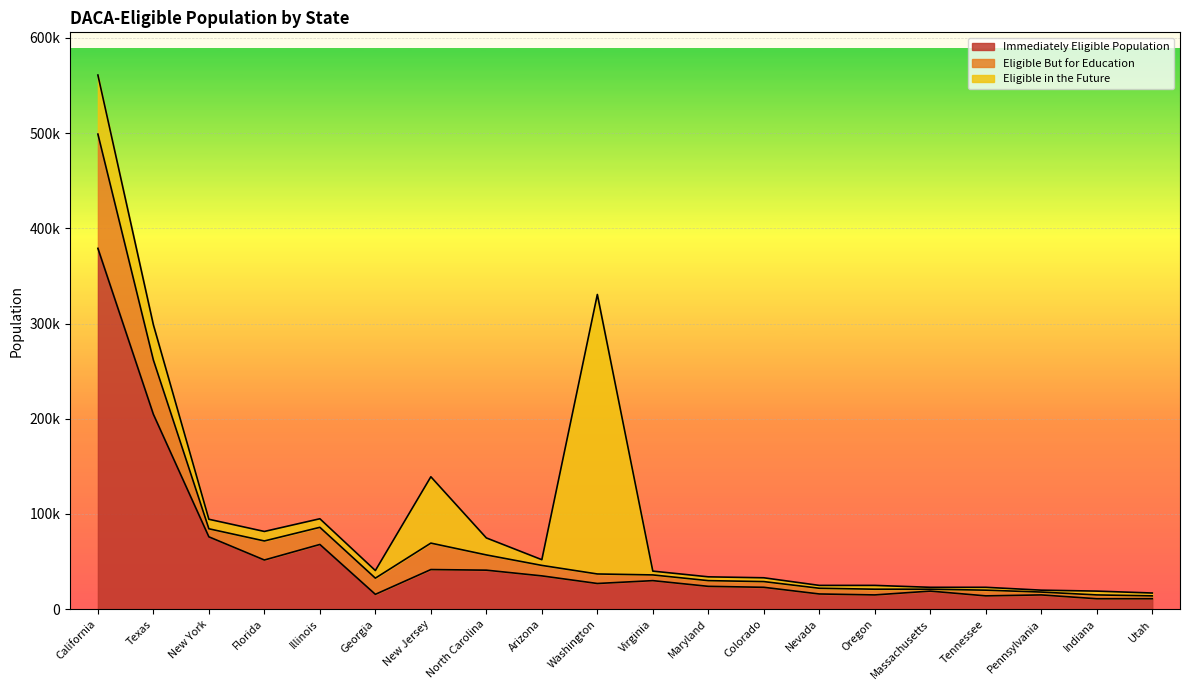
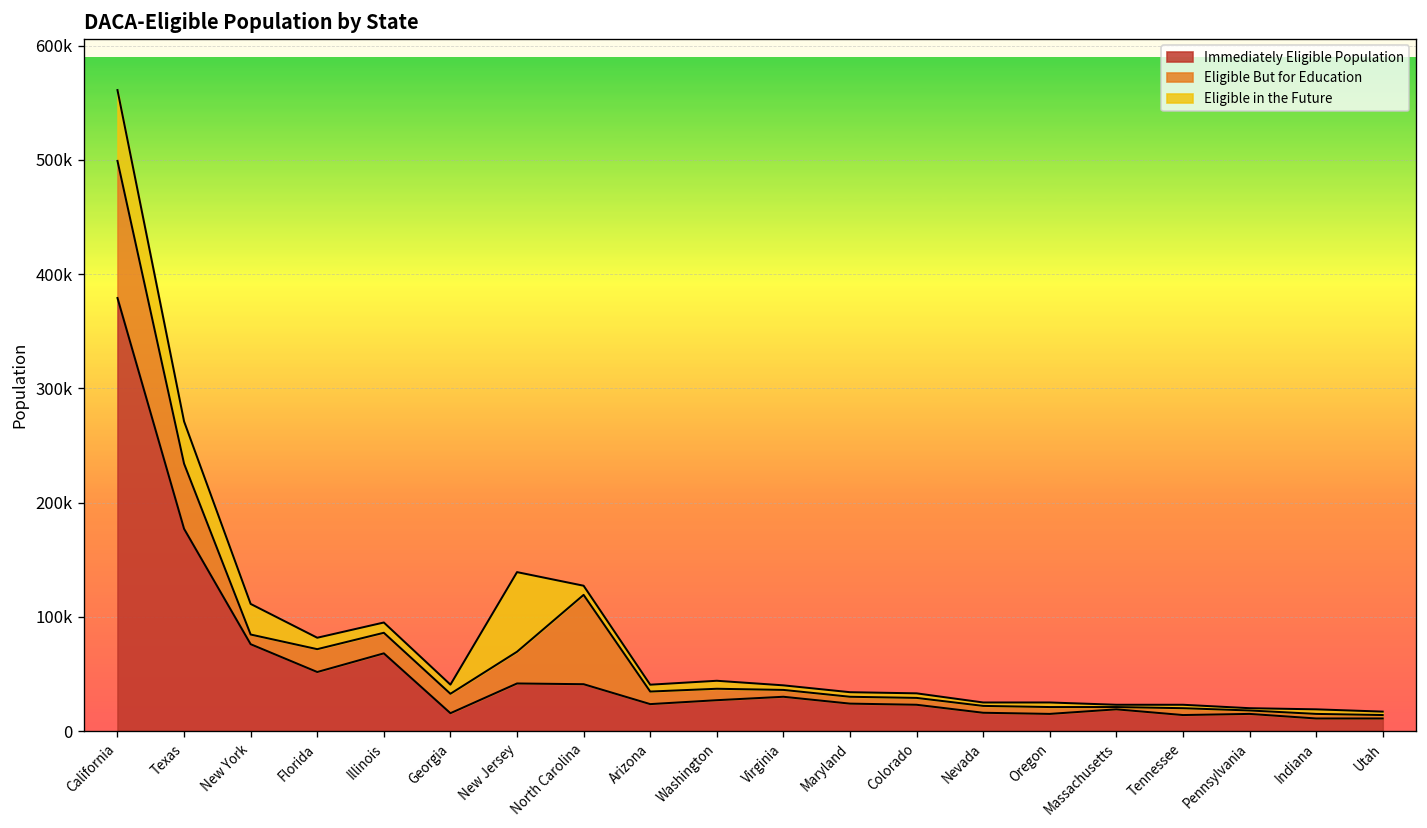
Immediately Eligible Population, Texas: 200000 -> 180000
Eligible in the Future, New York: 10000 -> 30000
Eligible But for Education, North Carolina: 20000 -> 80000
Eligible in the Future, North Carolina: 20000 -> 10000
Immediately Eligible Population, Arizona: 40000 -> 20000
Eligible in the Future, Washington: 290000 -> 10000
